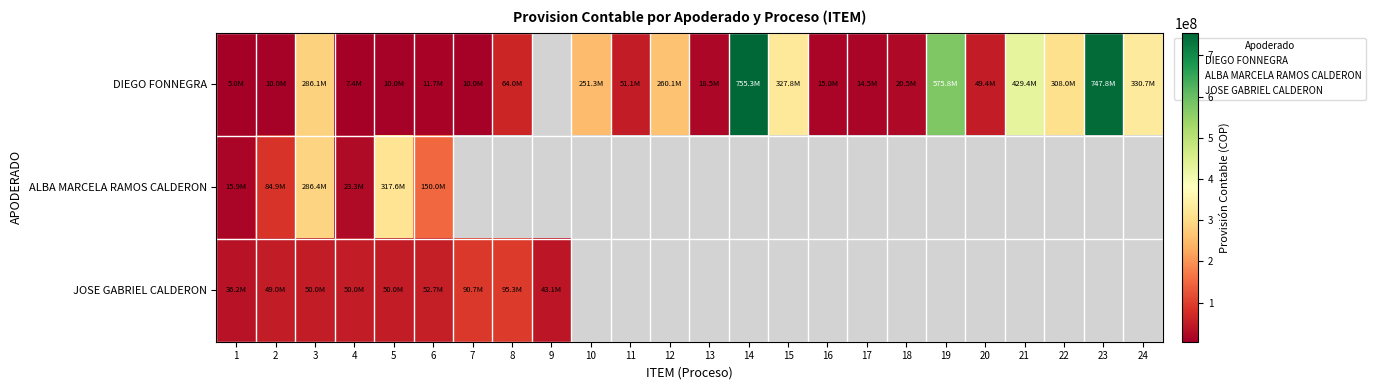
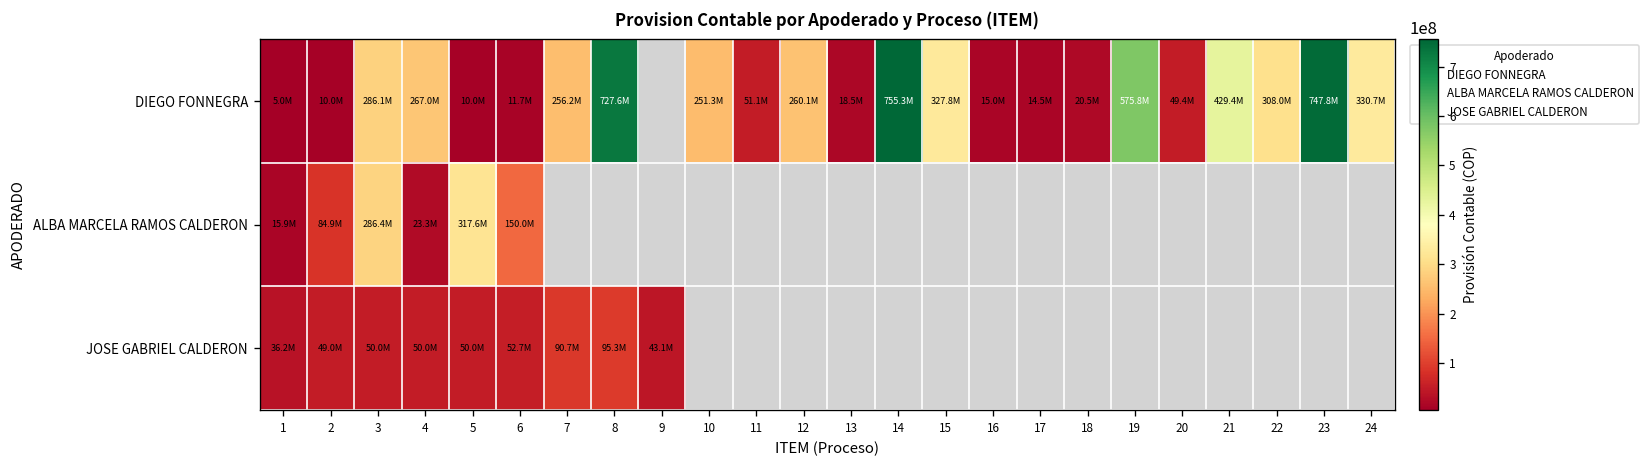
DIEGO FONNEGRA, 4: 7.4M -> 267.0M
DIEGO FONNEGRA, 7: 10.0M -> 256.2M
DIEGO FONNEGRA, 8: 64.0M -> 727.6M
